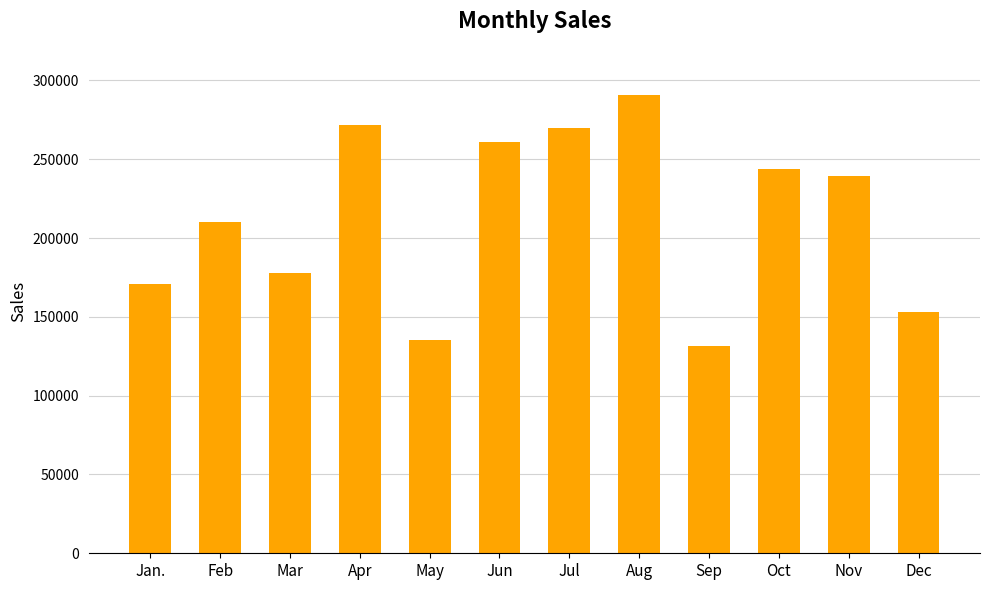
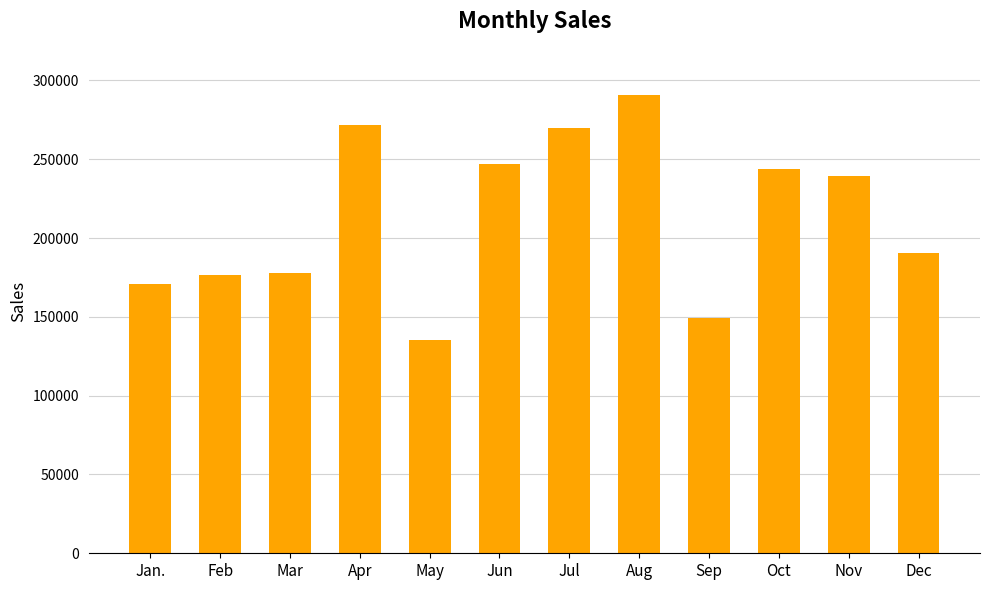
Feb: 210000 -> 176000
Jun: 261000 -> 247000
Sep: 131000 -> 149000
Dec: 153000 -> 190000
